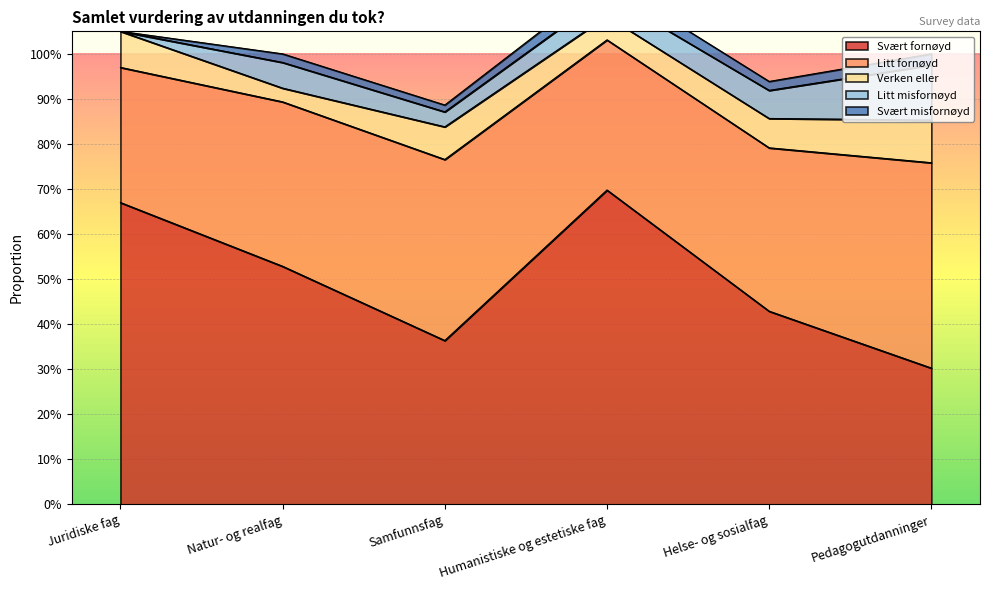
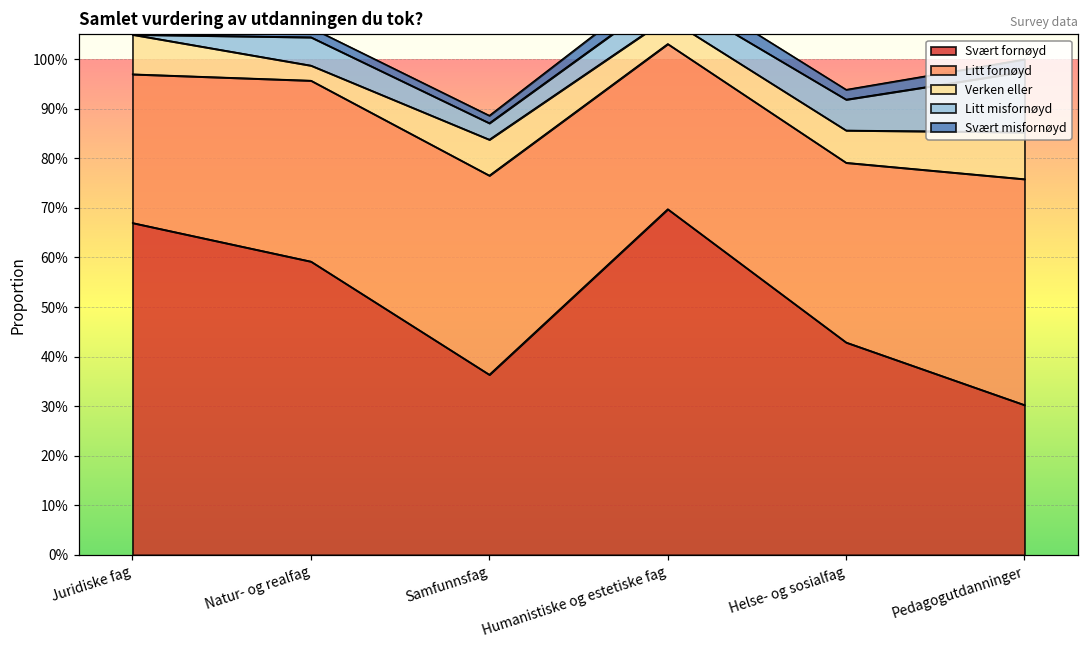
Svært fornøyd, Natur- og realfag: 53% -> 59%
